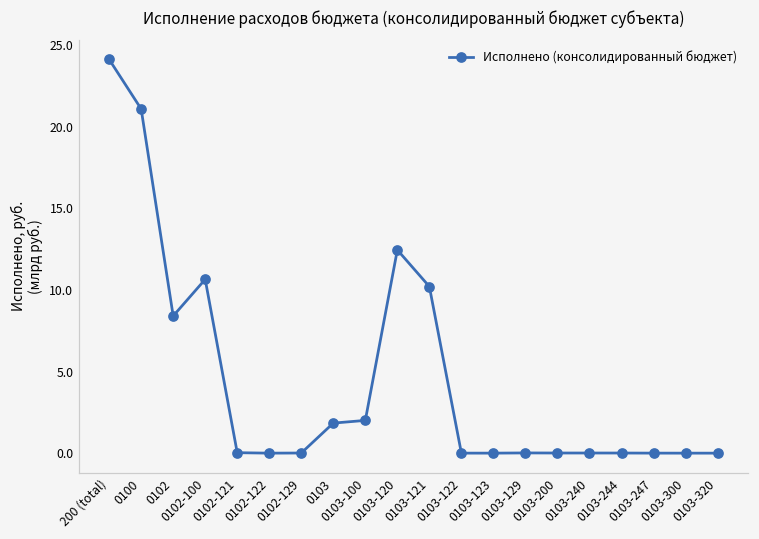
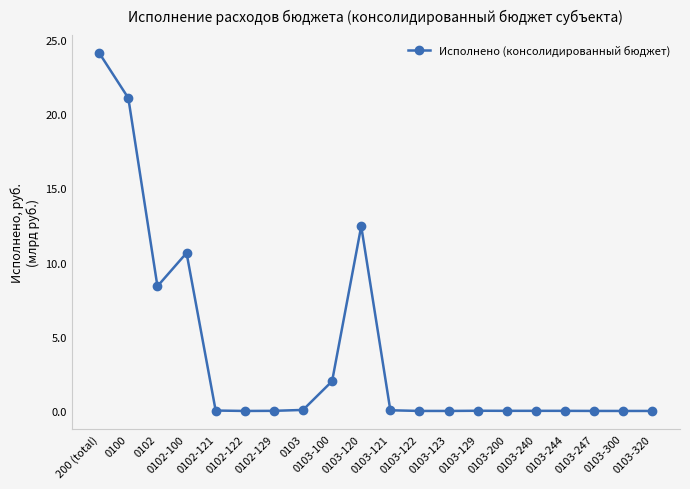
0103: 1.8 -> 0.1
0103-121: 10.2 -> 0.0
